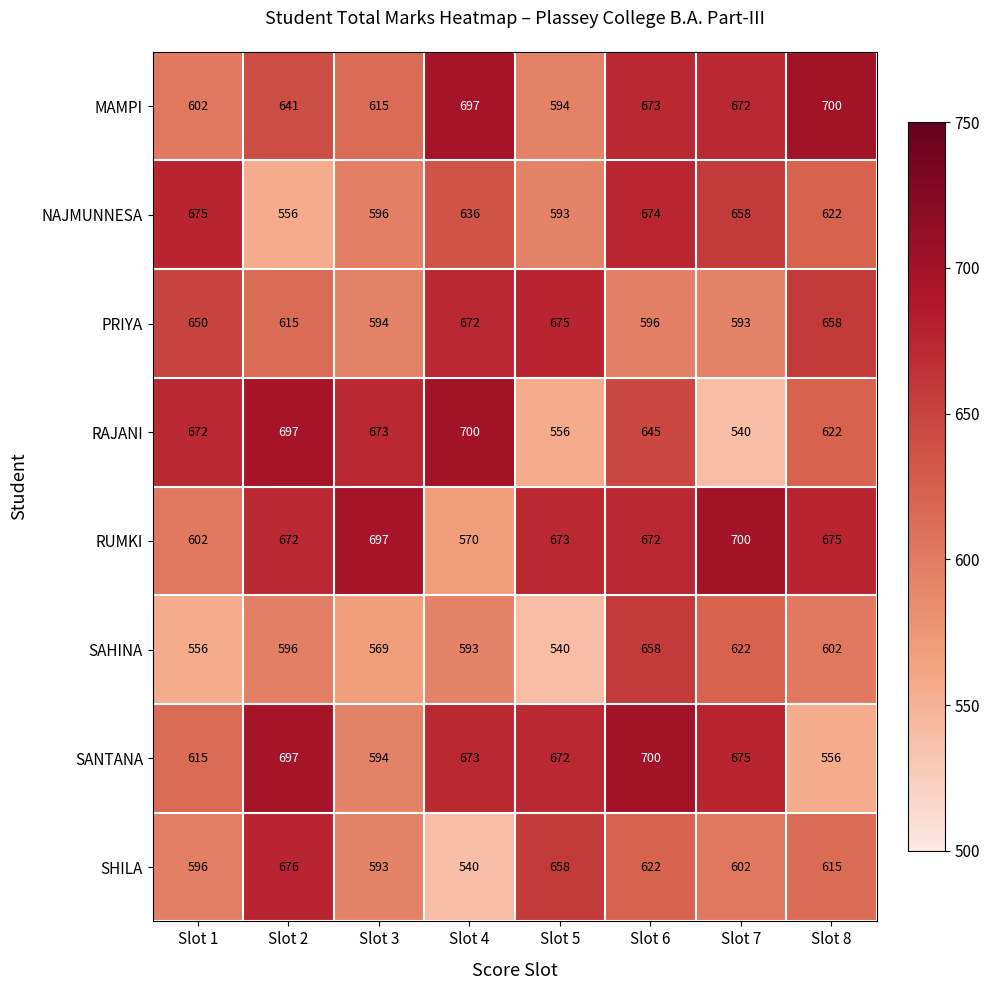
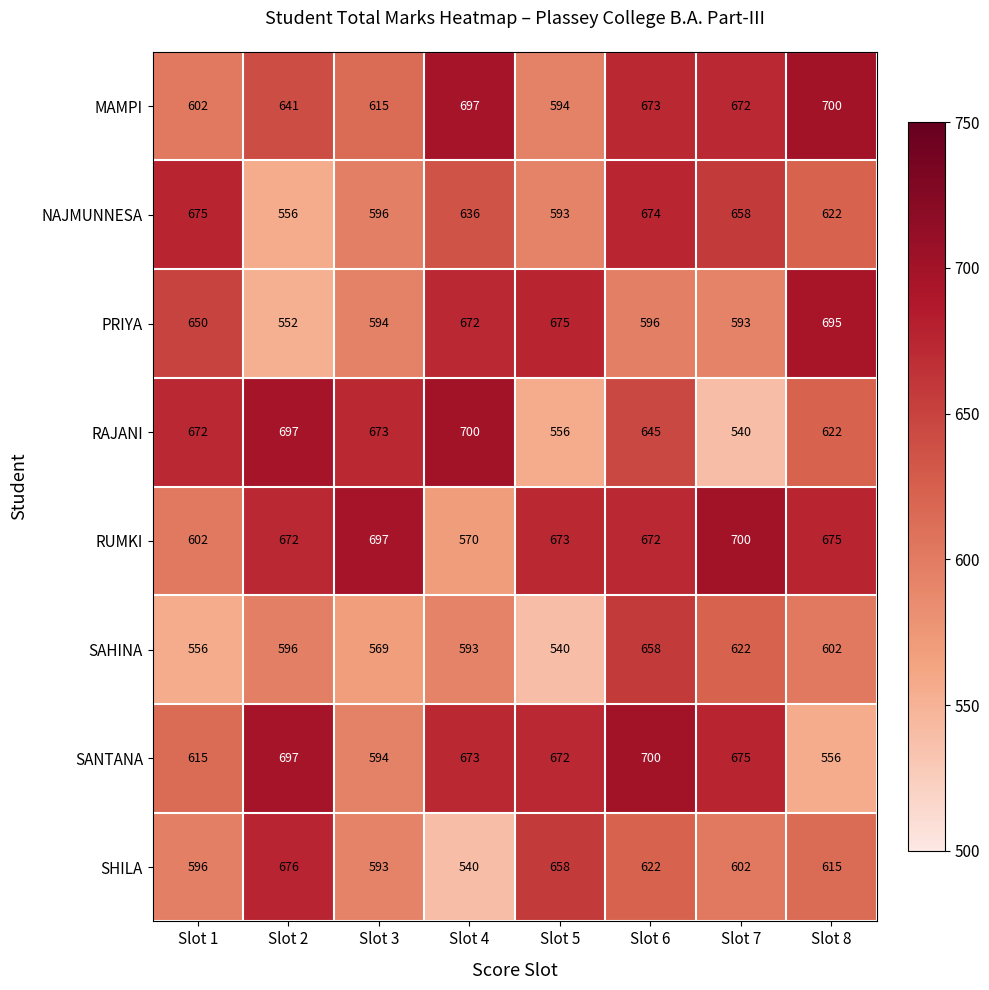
PRIYA, Slot 2: 615 -> 552
PRIYA, Slot 8: 658 -> 695
